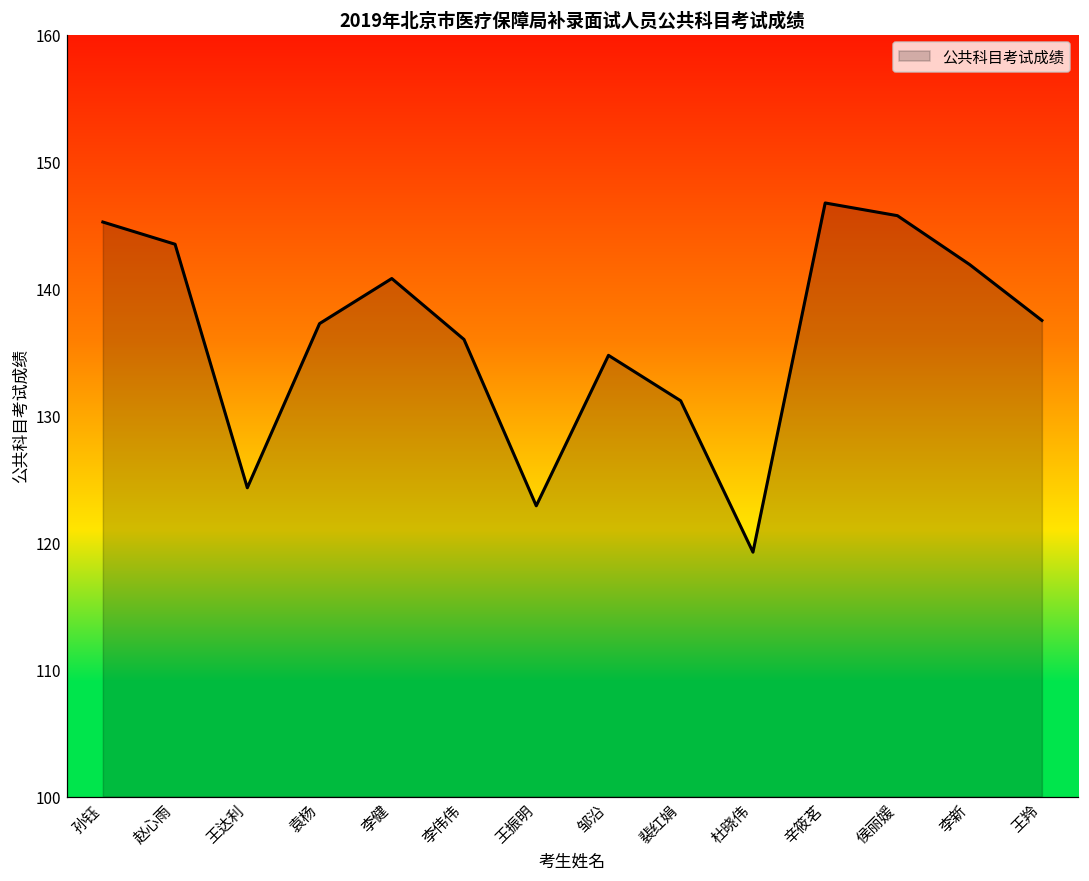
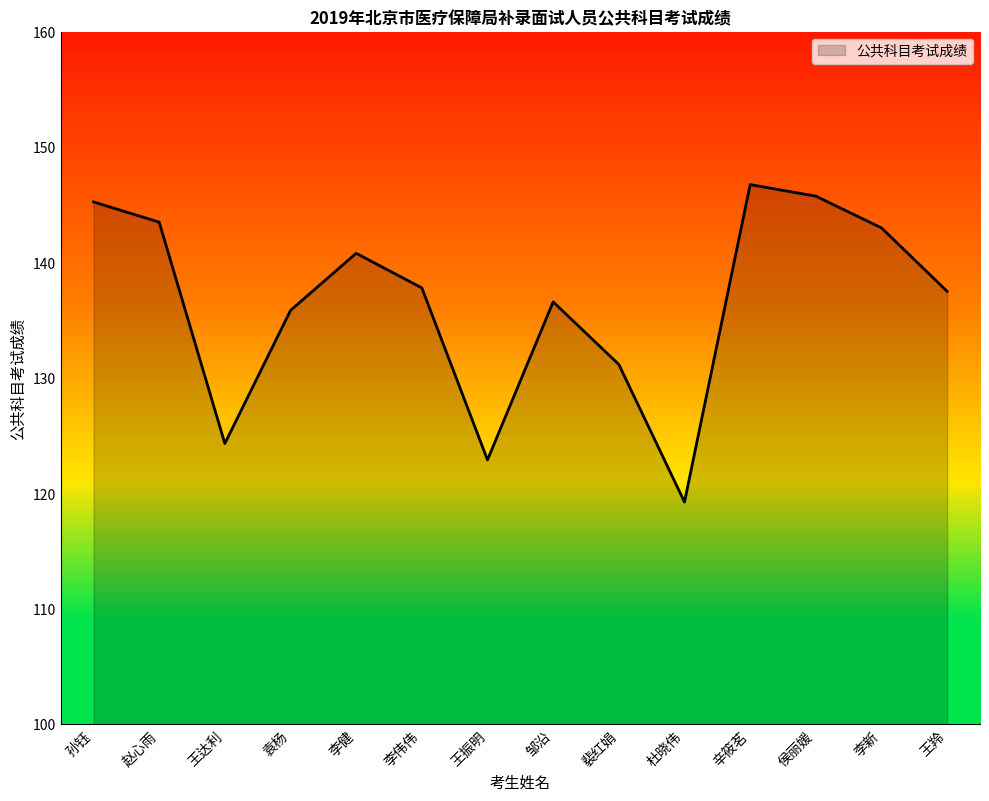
袁杨: 137.3 -> 135.9
李伟伟: 136.0 -> 137.8
邹沿: 134.8 -> 136.6
李新: 141.9 -> 143.0
